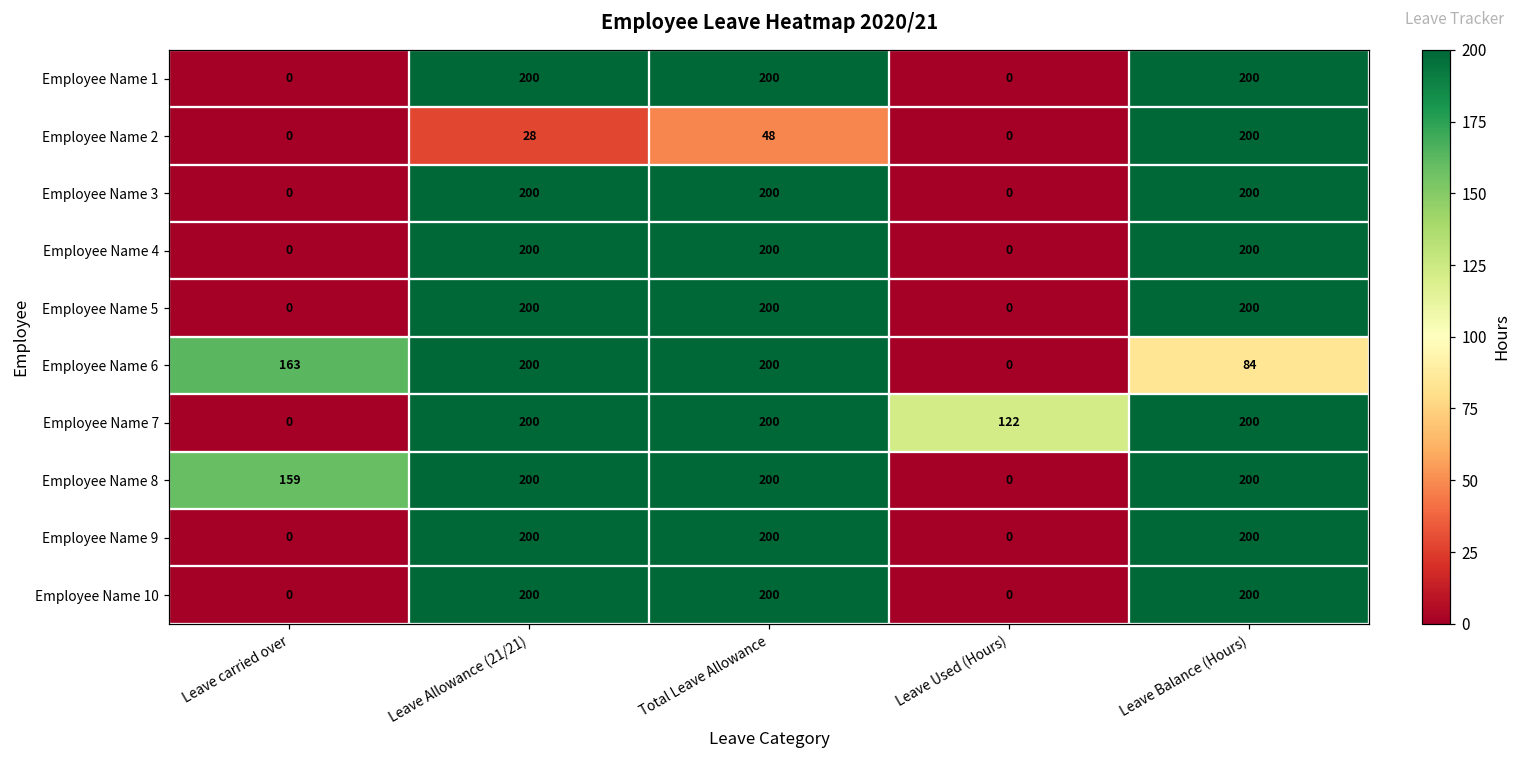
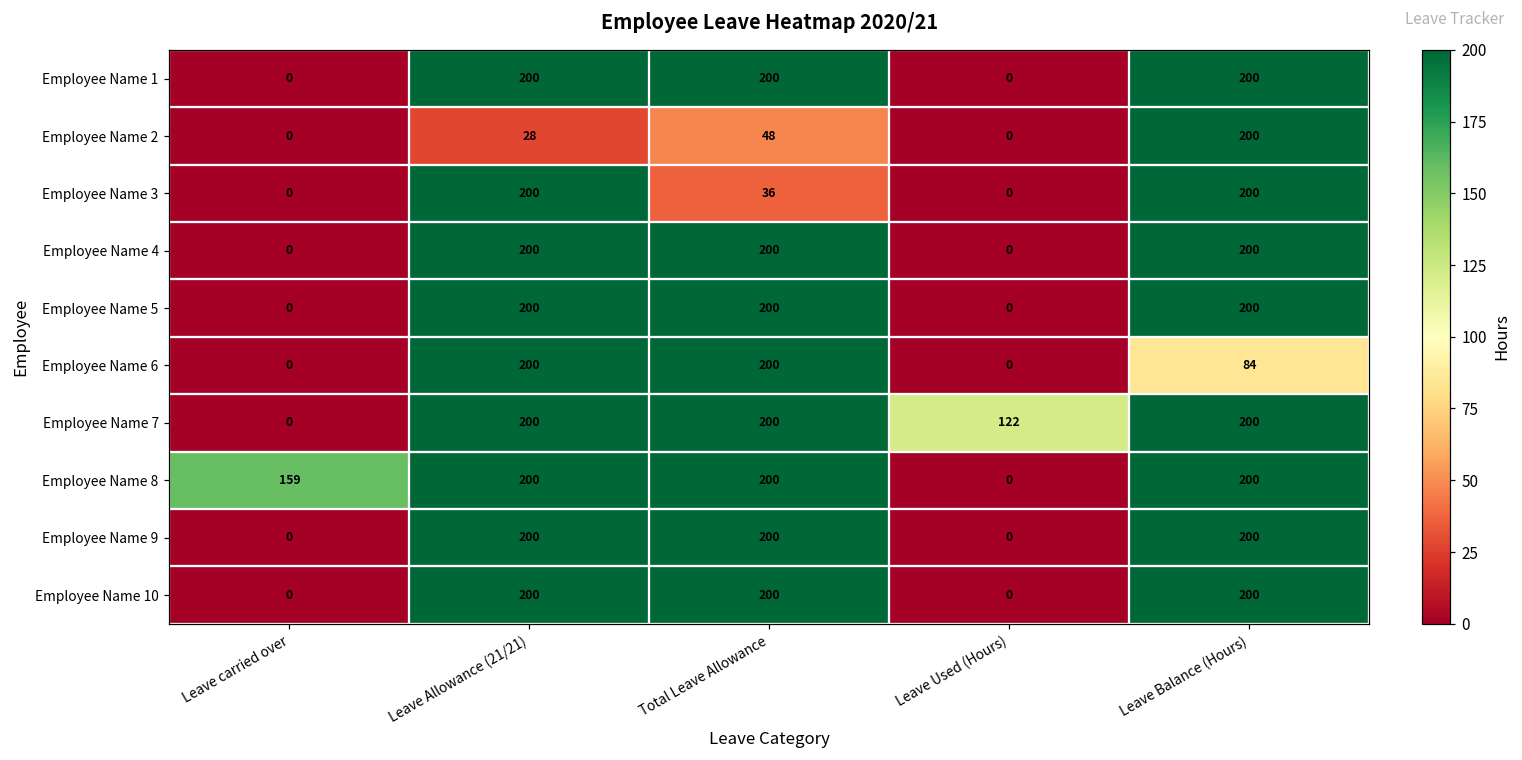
Employee Name 3, Total Leave Allowance: 200 -> 36
Employee Name 6, Leave carried over: 163 -> 0
